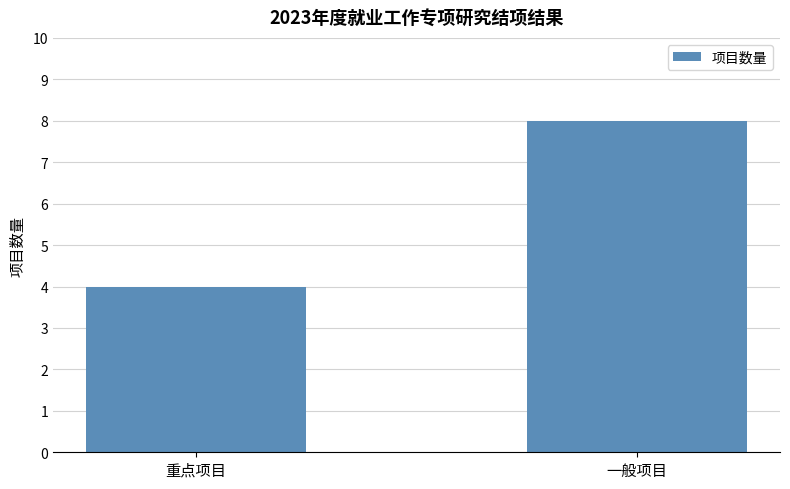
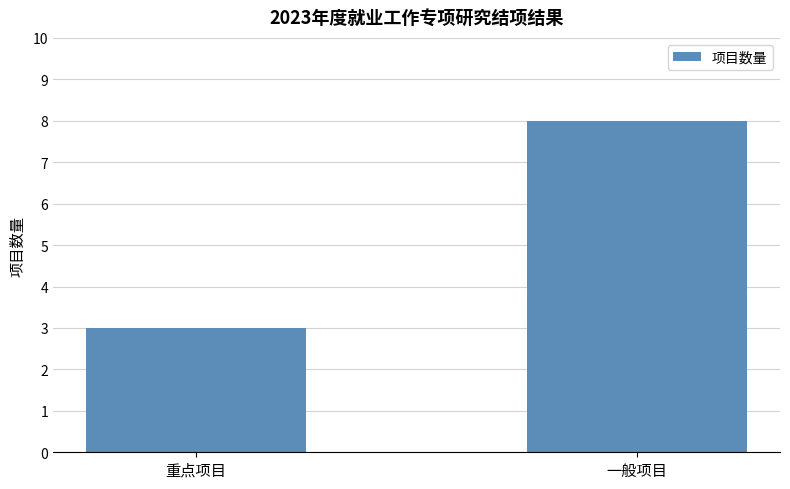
重点项目: 4 -> 3
